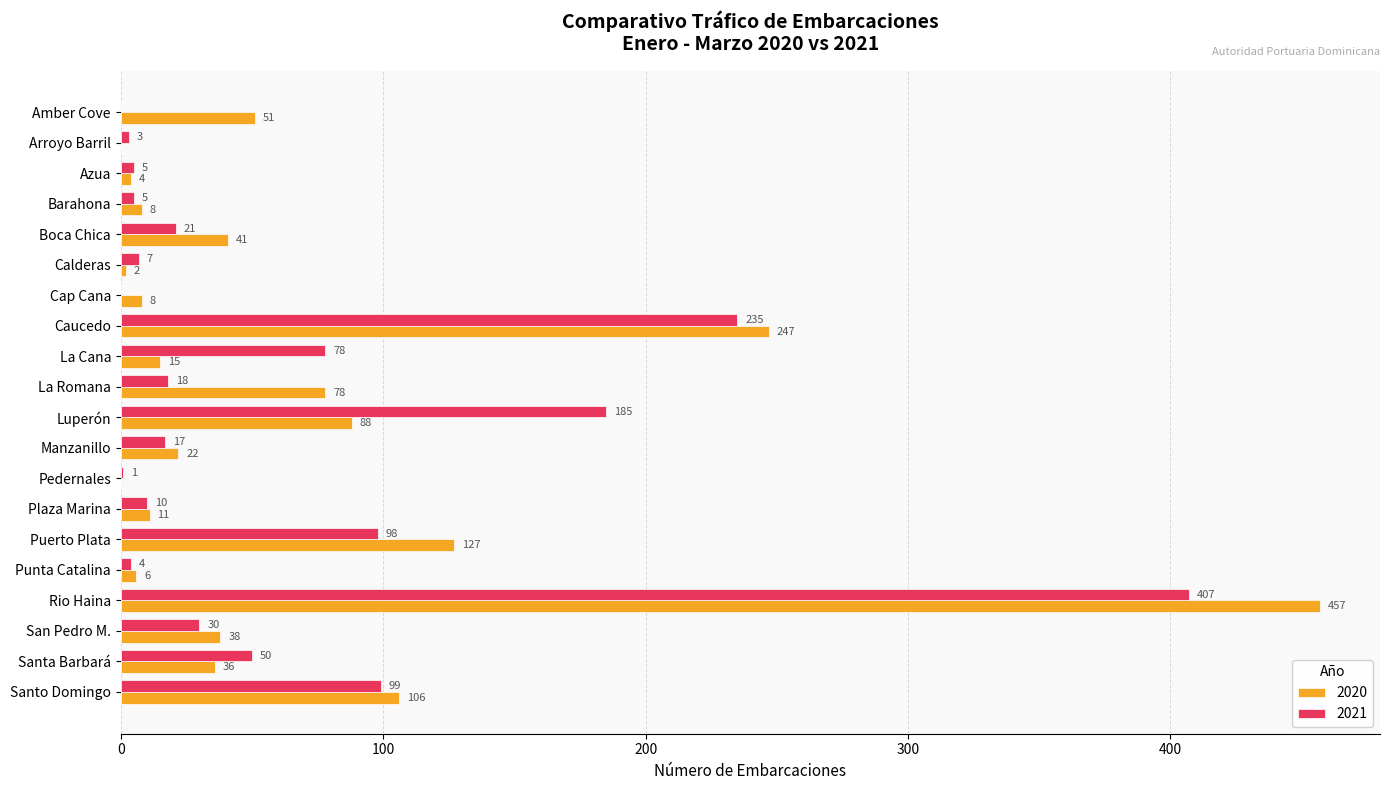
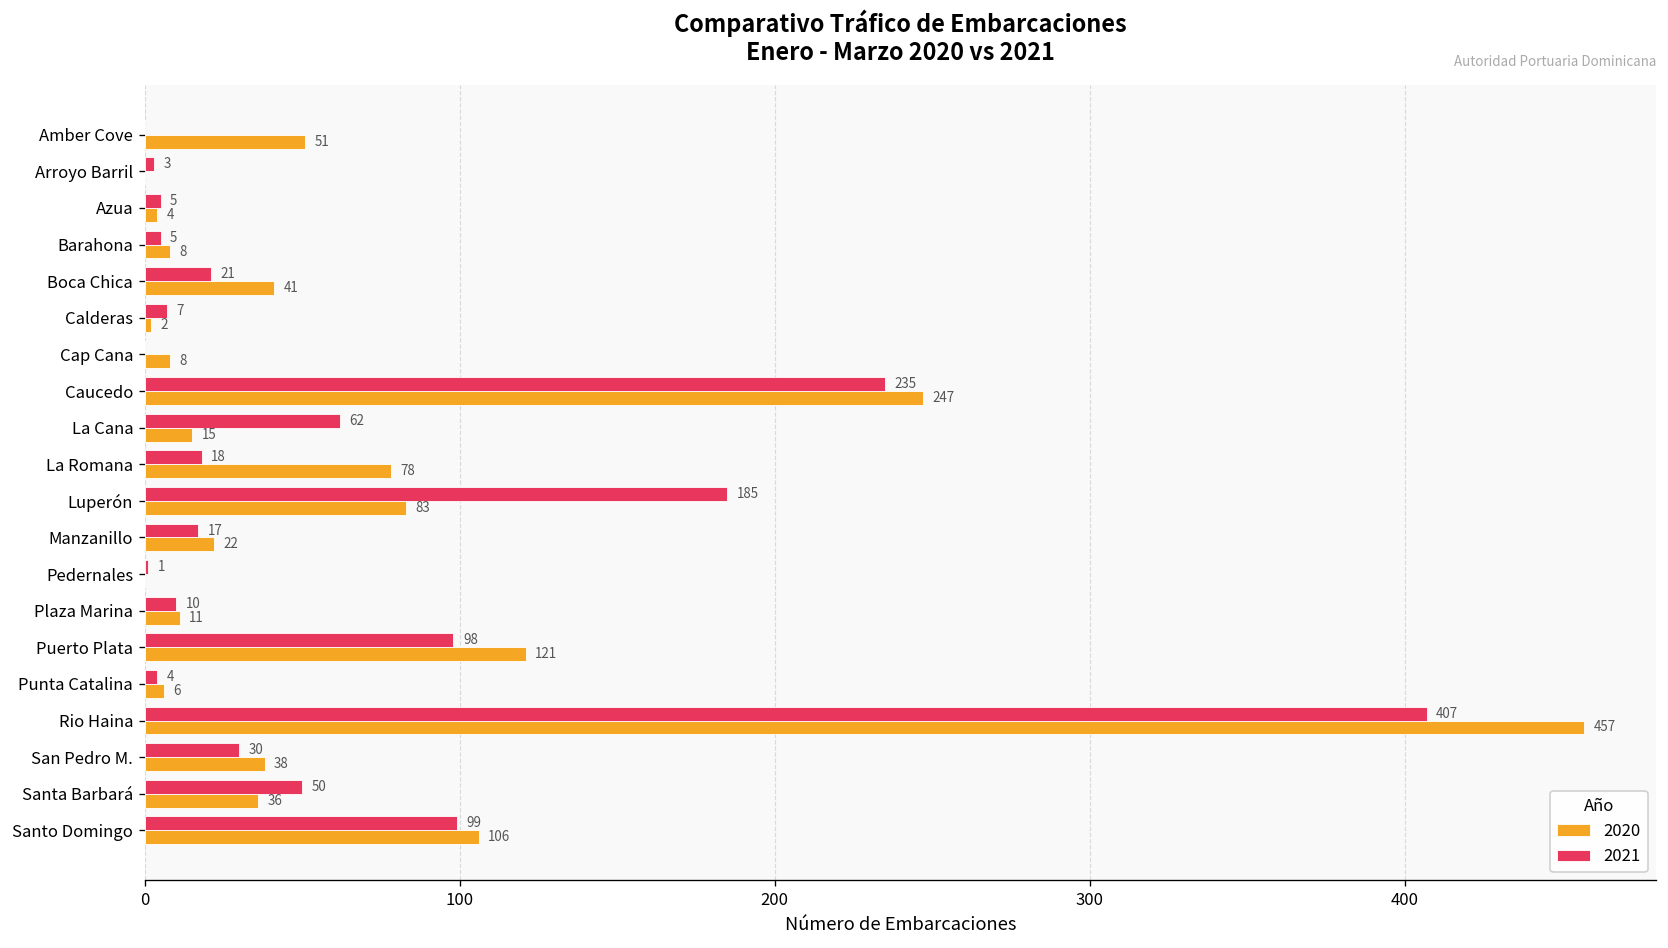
2021, La Cana: 78 -> 62
2020, Luperón: 88 -> 83
2020, Puerto Plata: 127 -> 121
